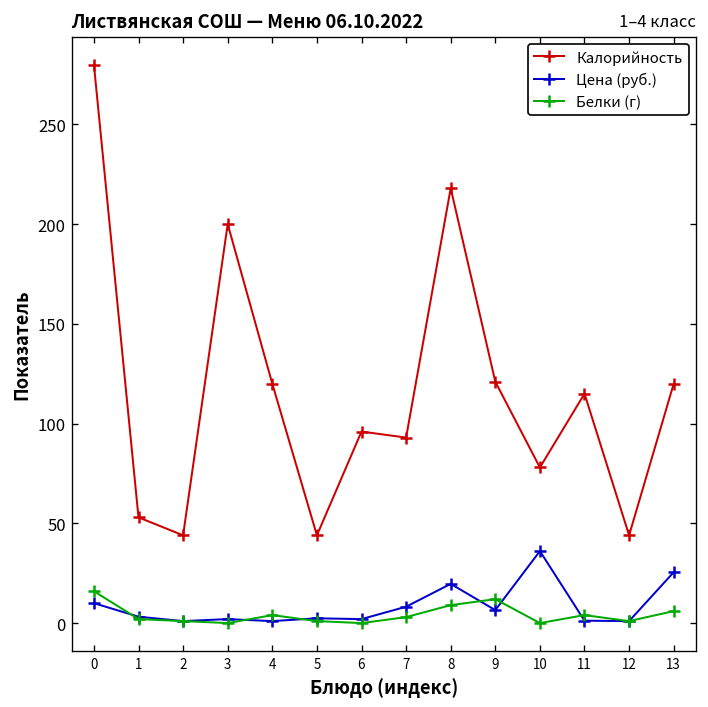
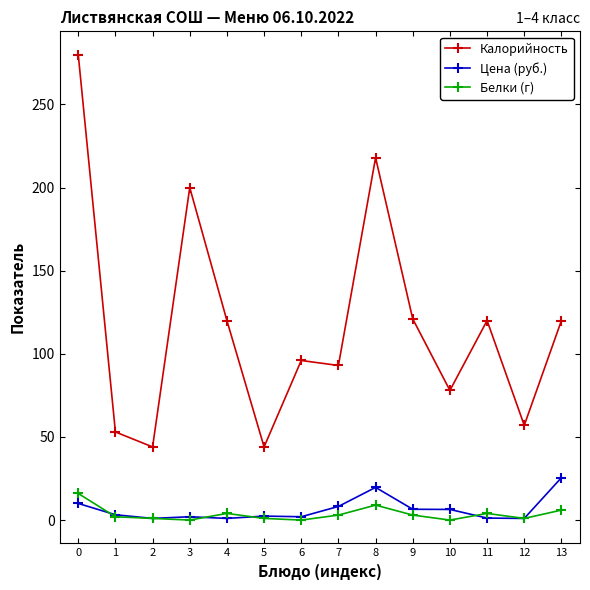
Белки (г), 9: 12 -> 3
Цена (руб.), 10: 36 -> 6
Калорийность, 11: 115 -> 120
Калорийность, 12: 44 -> 57
